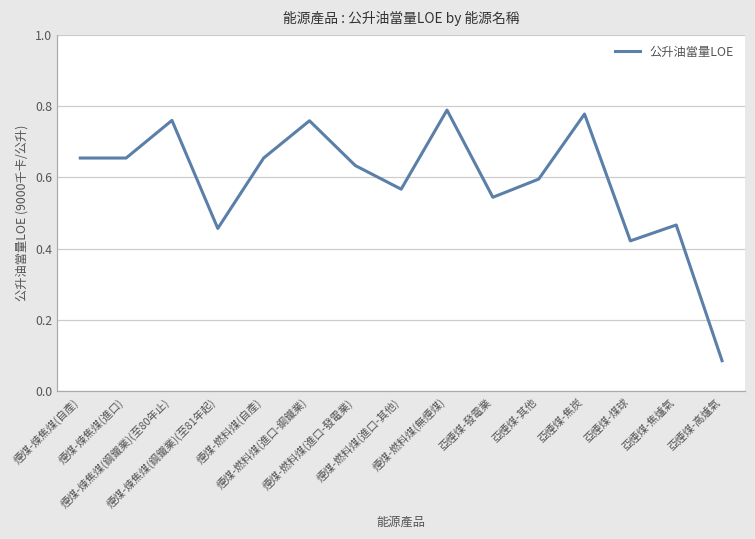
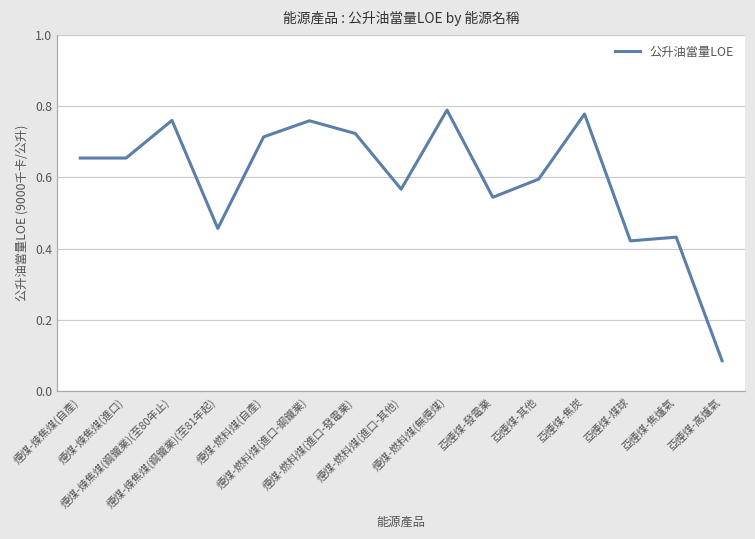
煙煤-燃料煤(自產): 0.65 -> 0.71
煙煤-燃料煤(進口-發電業): 0.63 -> 0.72
亞煙煤-焦爐氣: 0.47 -> 0.43
